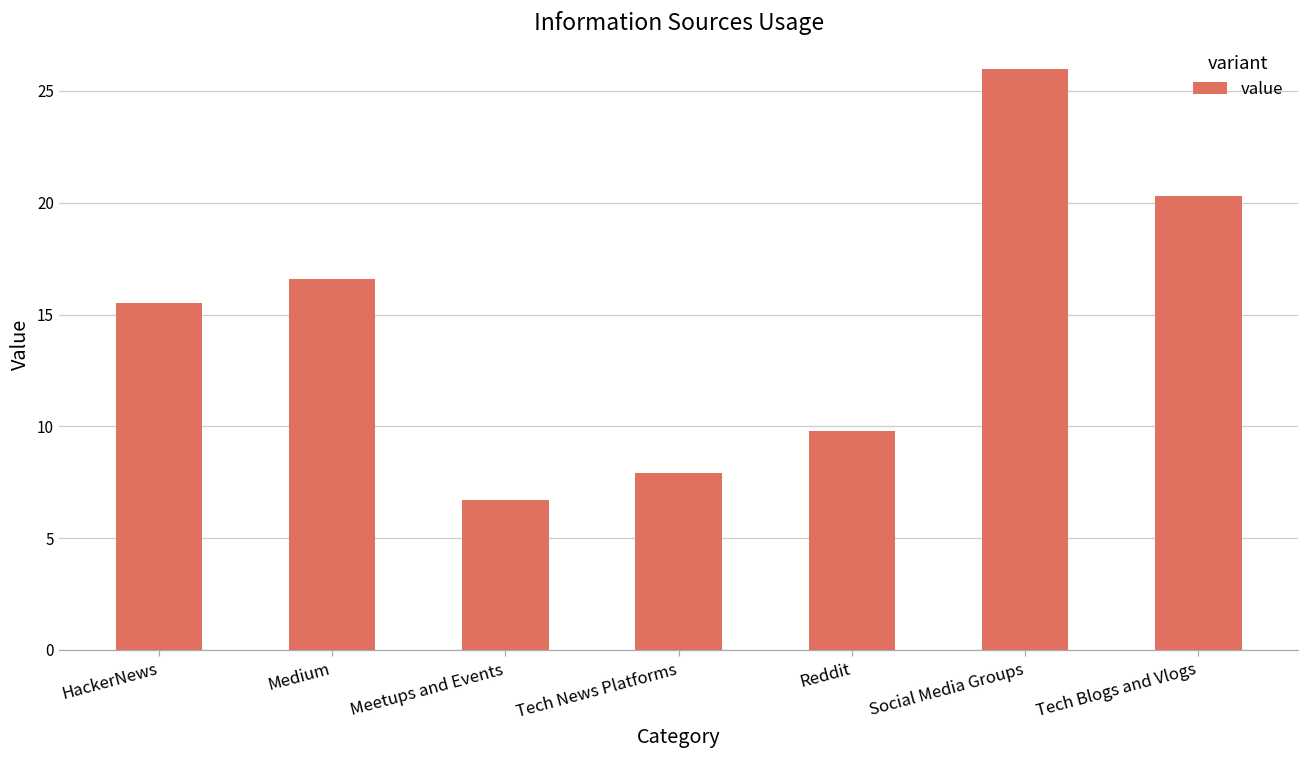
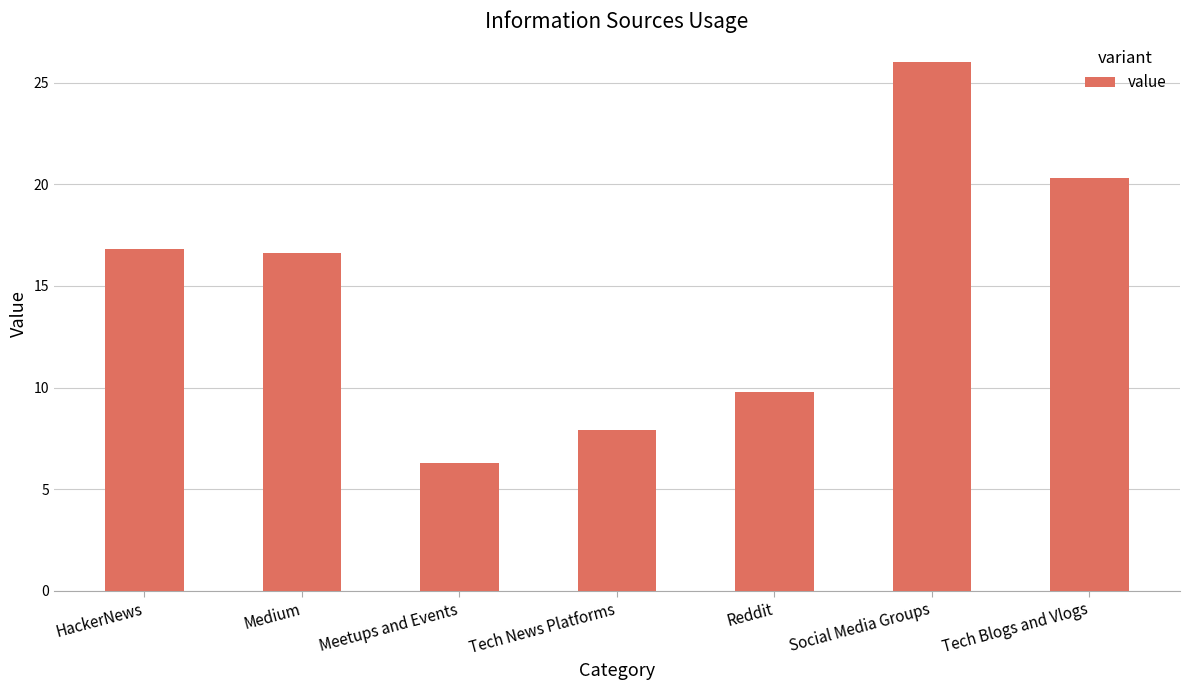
HackerNews: 15.5 -> 16.8
Meetups and Events: 6.7 -> 6.3
